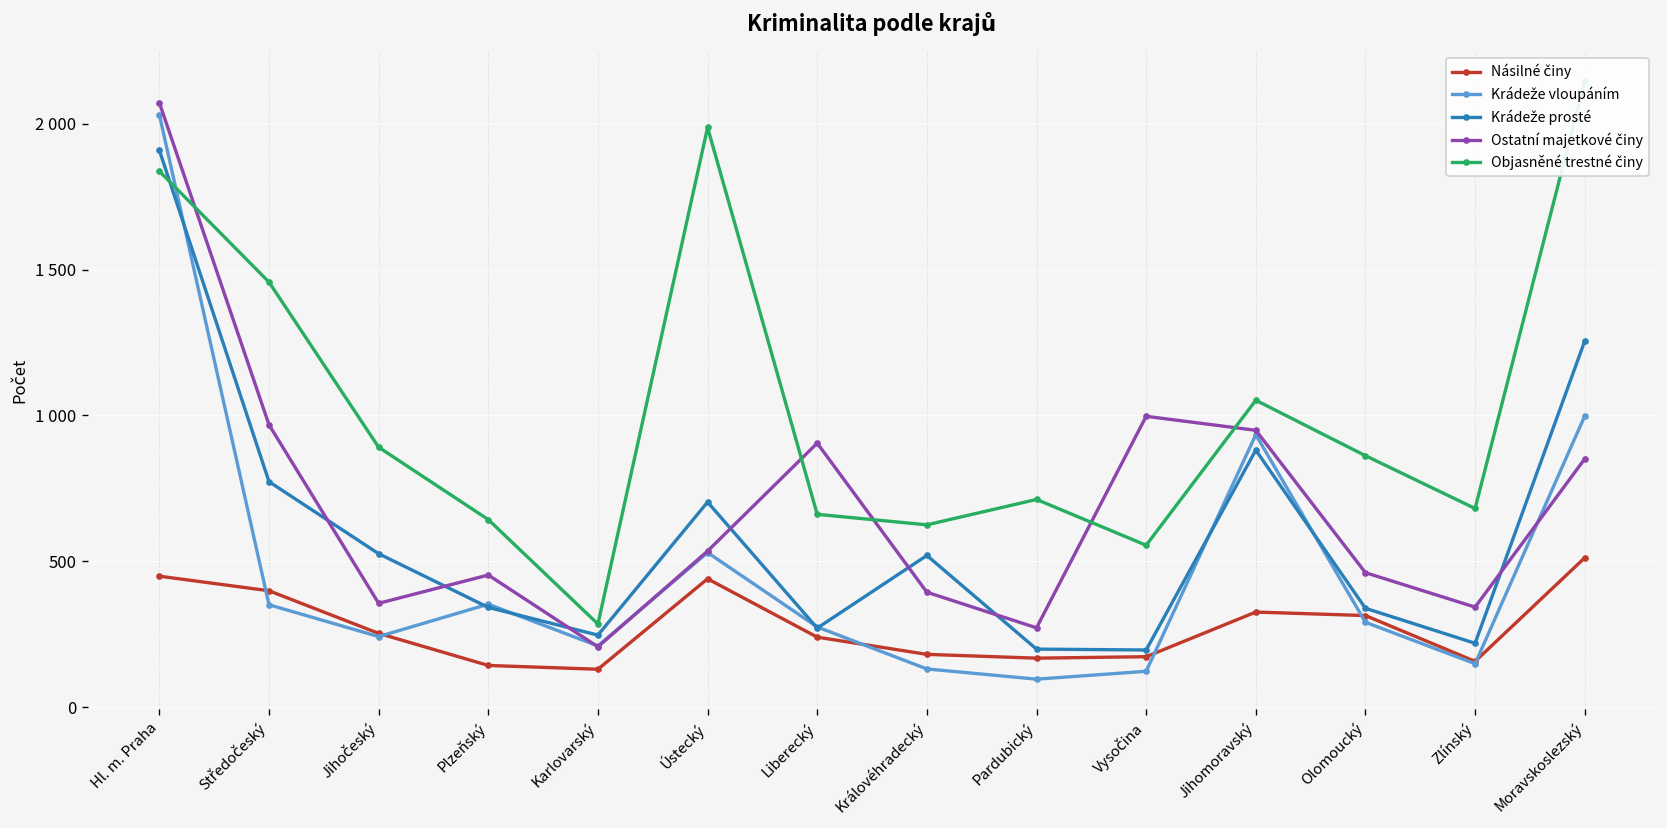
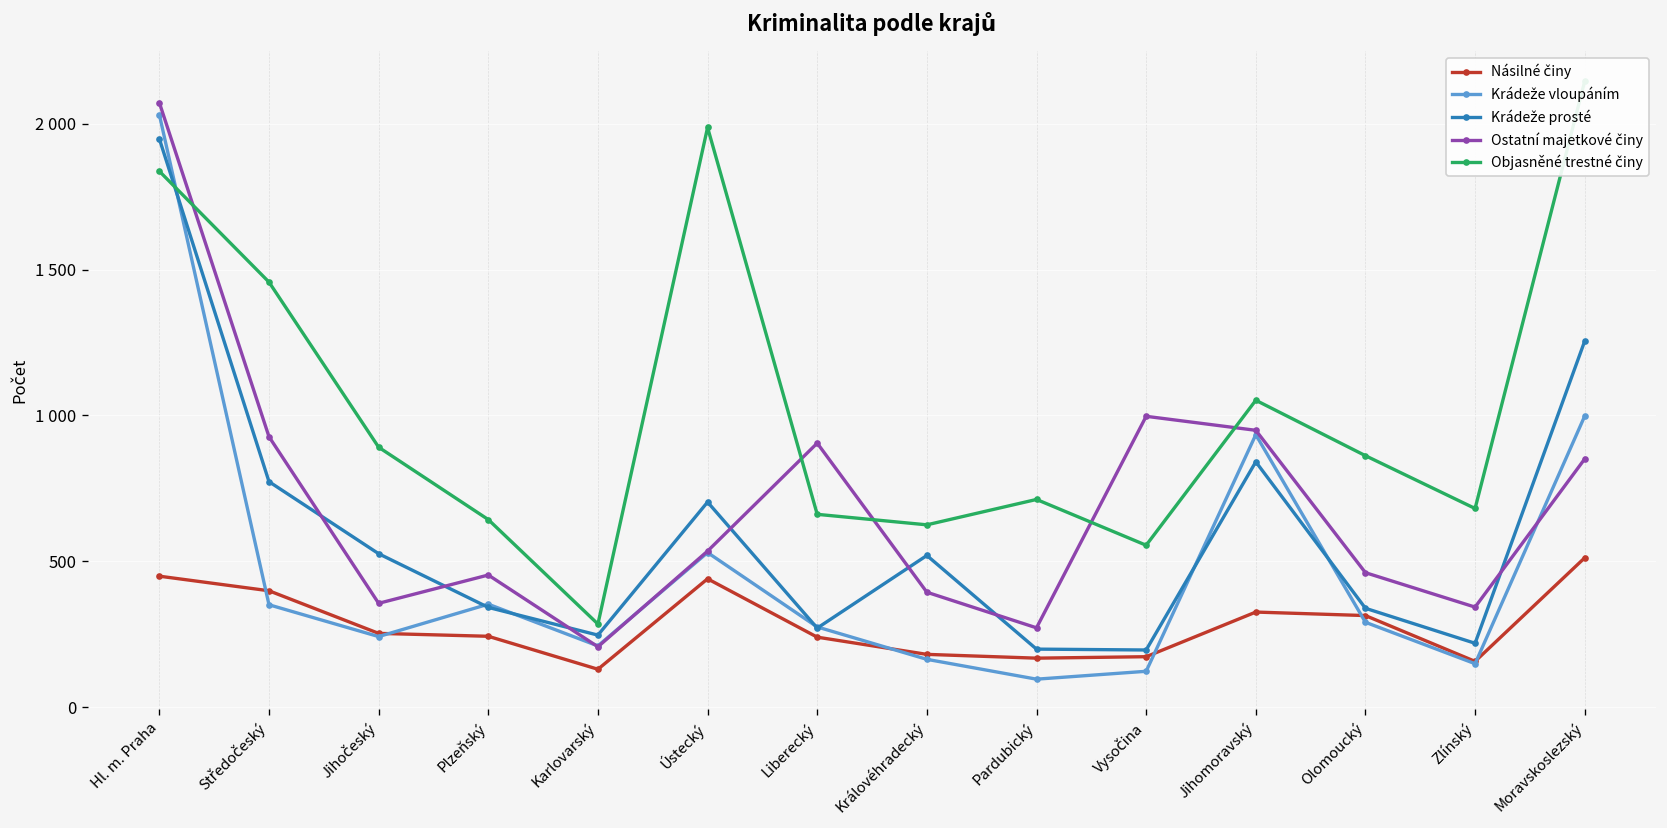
Krádeže prosté, Hl. m. Praha: 1910 -> 1950
Ostatní majetkové činy, Středočeský: 970 -> 930
Násilné činy, Plzeňský: 140 -> 240
Krádeže vloupáním, Královéhradecký: 130 -> 160
Krádeže prosté, Jihomoravský: 880 -> 840
